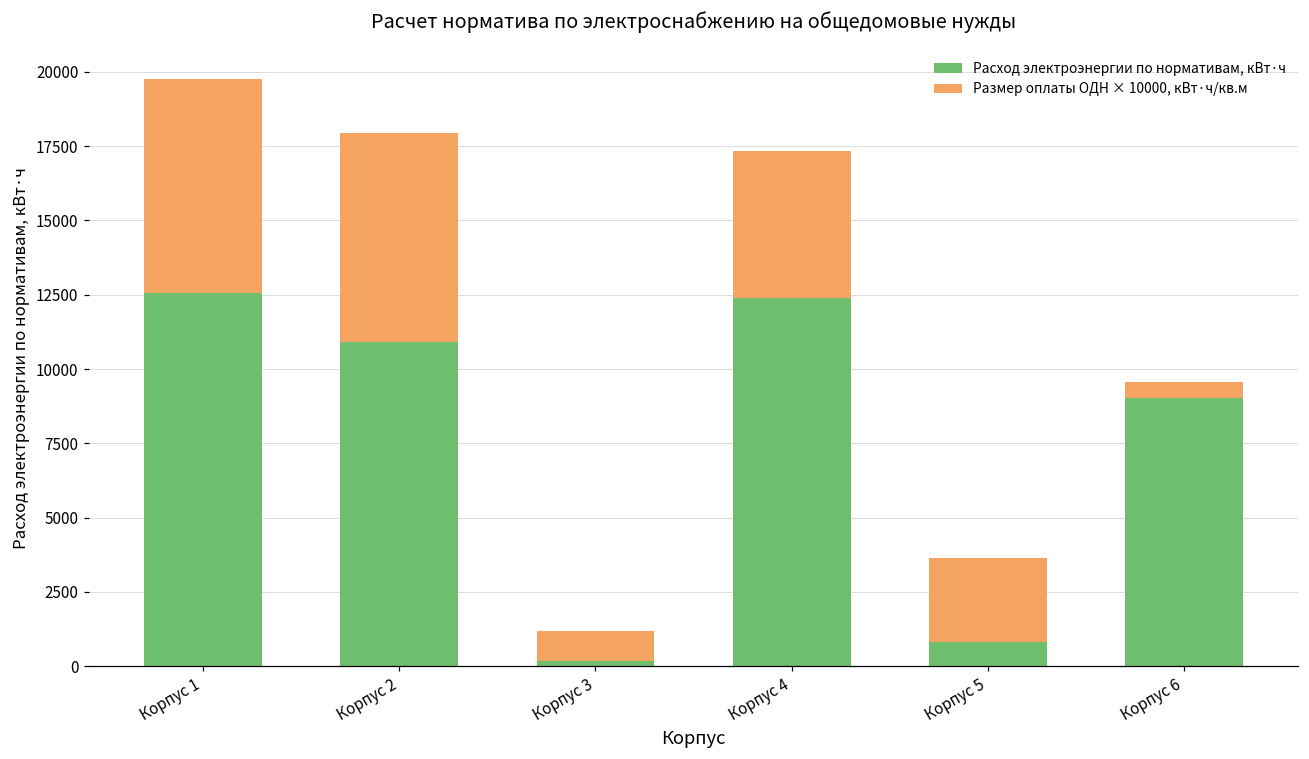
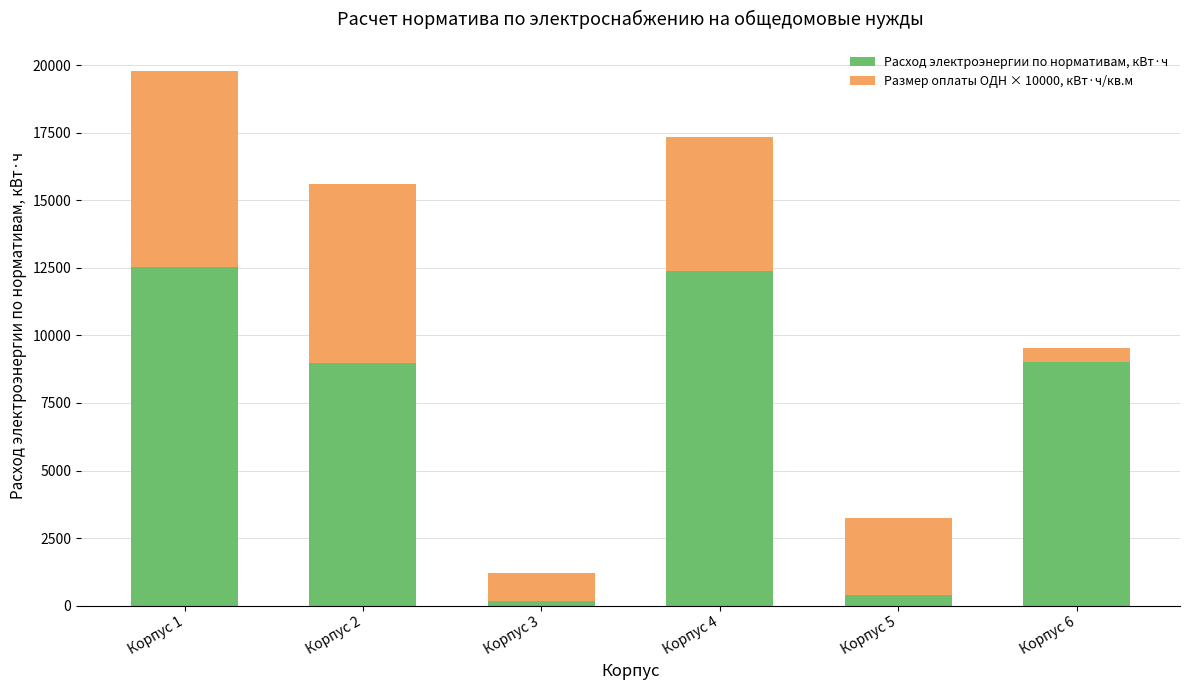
Расход электроэнергии по нормативам, кВт·ч, Корпус 2: 10900 -> 9000
Размер оплаты ОДН × 10000, кВт·ч/кв.м, Корпус 2: 7000 -> 6600
Расход электроэнергии по нормативам, кВт·ч, Корпус 5: 800 -> 400
